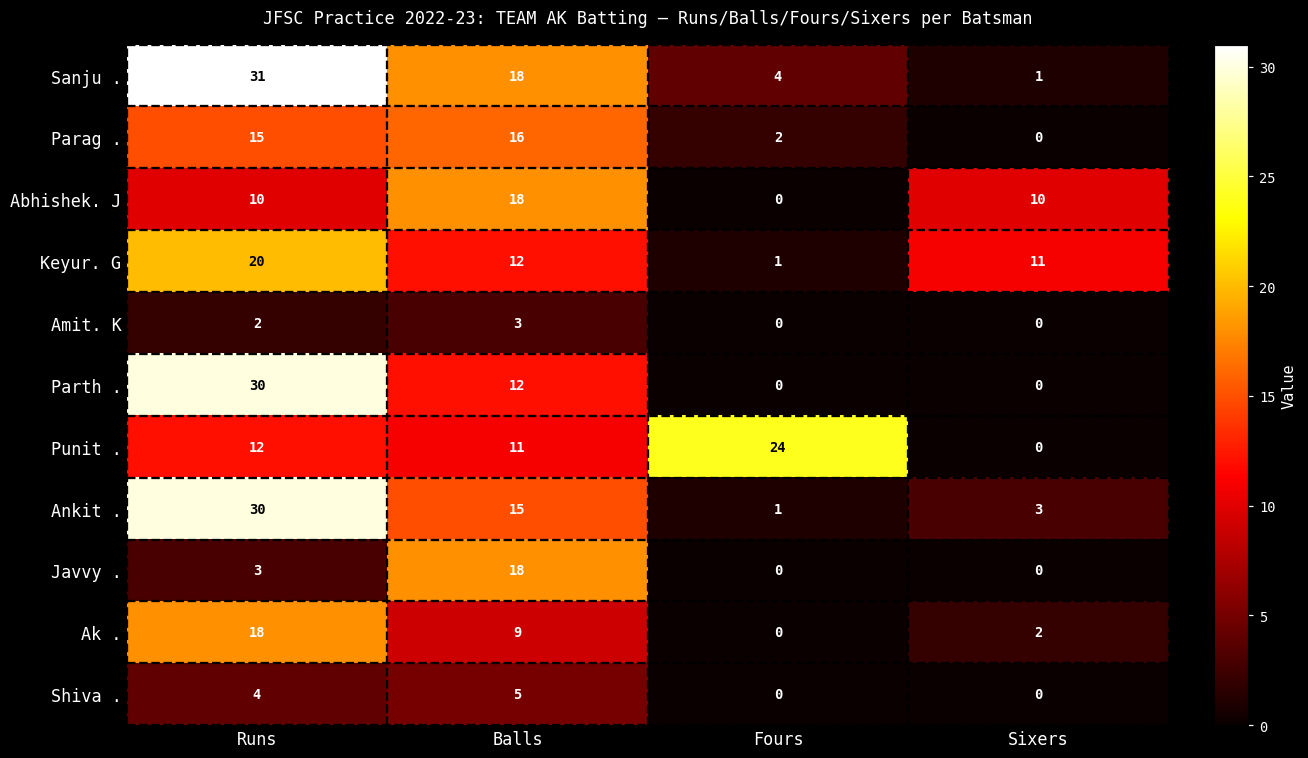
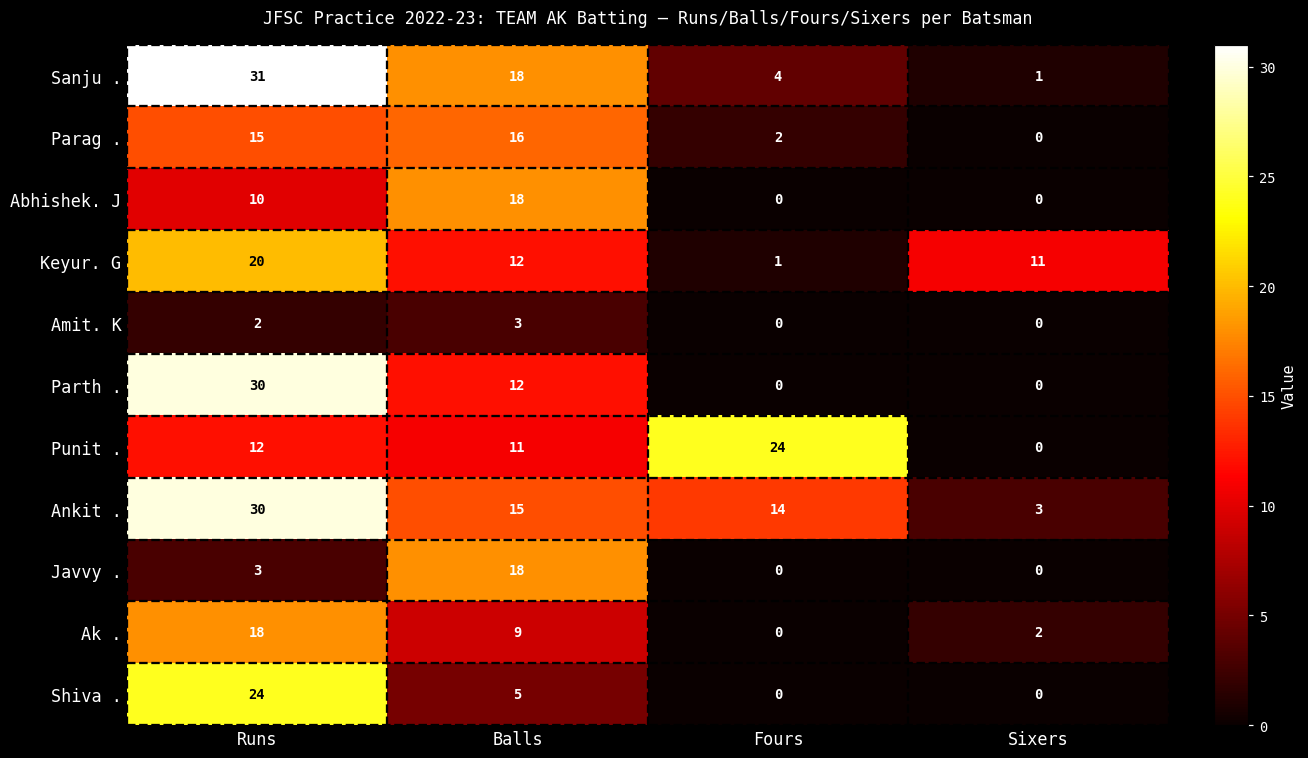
Abhishek. J, Sixers: 10 -> 0
Ankit ., Fours: 1 -> 14
Shiva ., Runs: 4 -> 24
